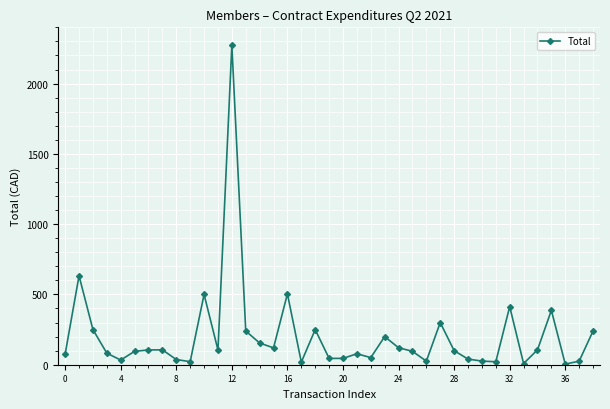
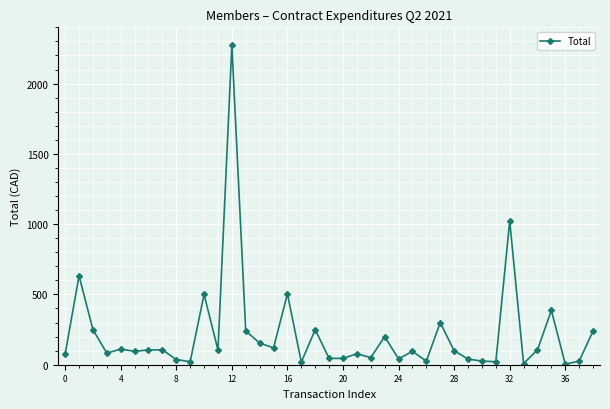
4: 30 -> 110
24: 120 -> 40
32: 410 -> 1020
